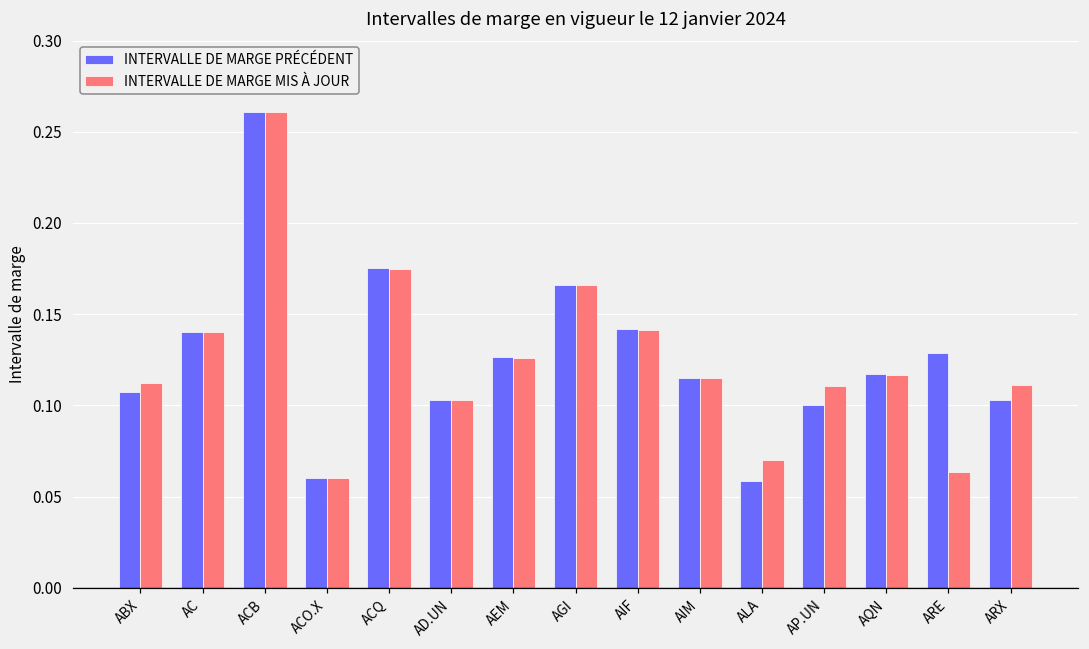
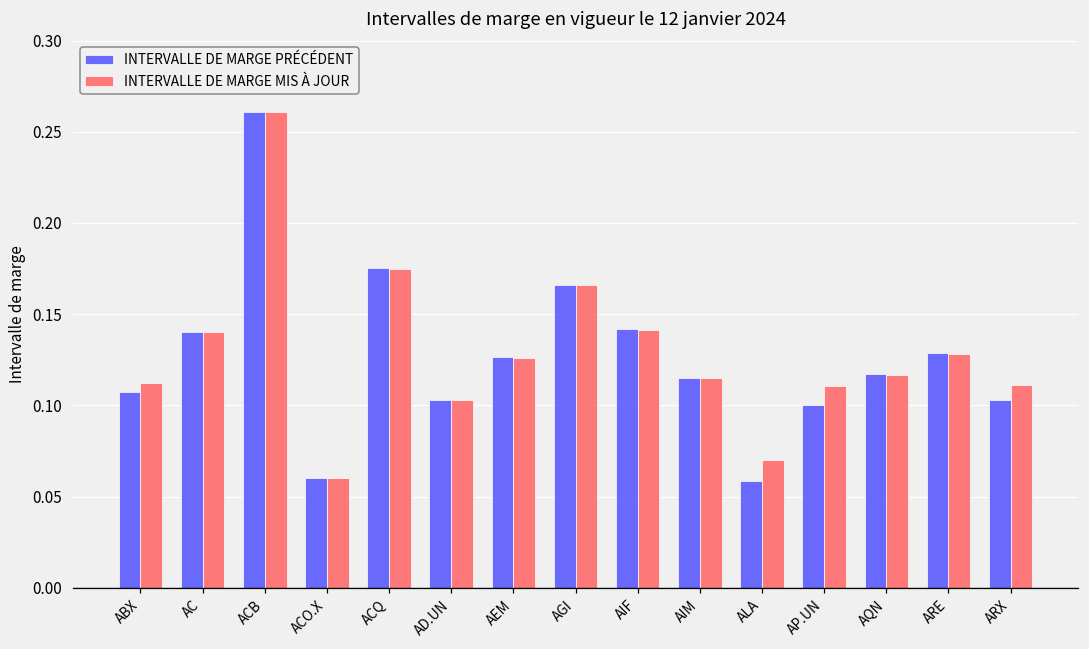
INTERVALLE DE MARGE MIS À JOUR, ARE: 0.064 -> 0.128
